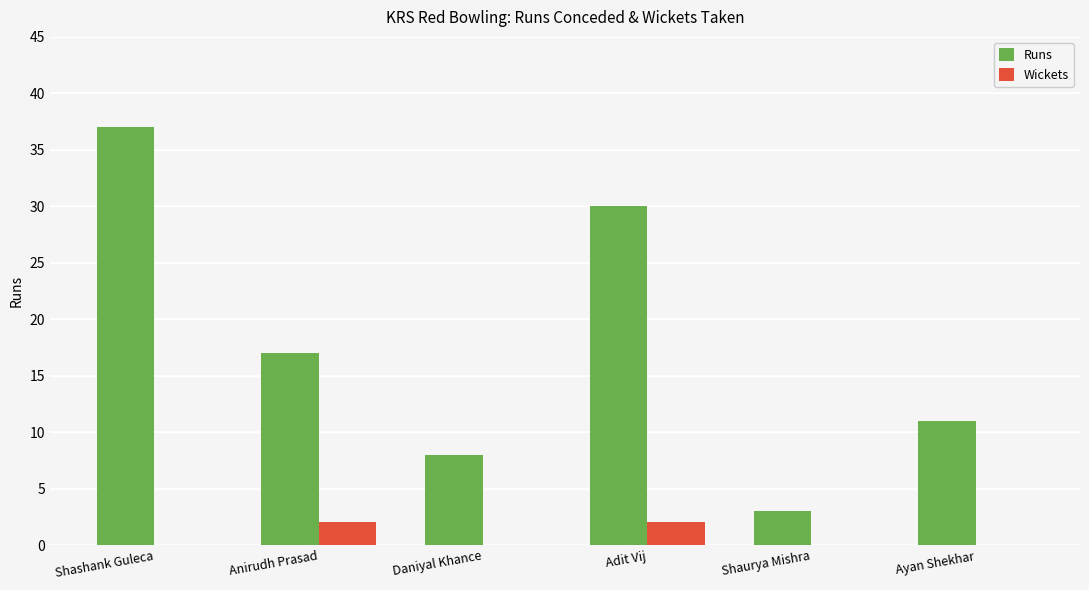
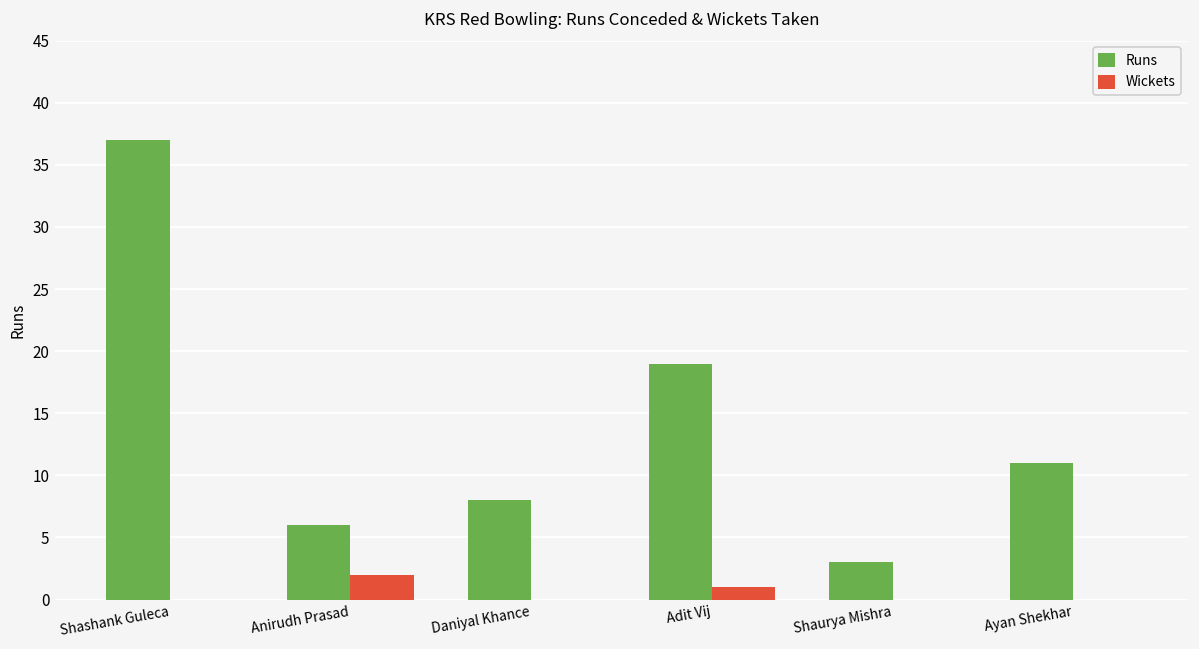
Runs, Anirudh Prasad: 17 -> 6
Runs, Adit Vij: 30 -> 19
Wickets, Adit Vij: 2 -> 1
